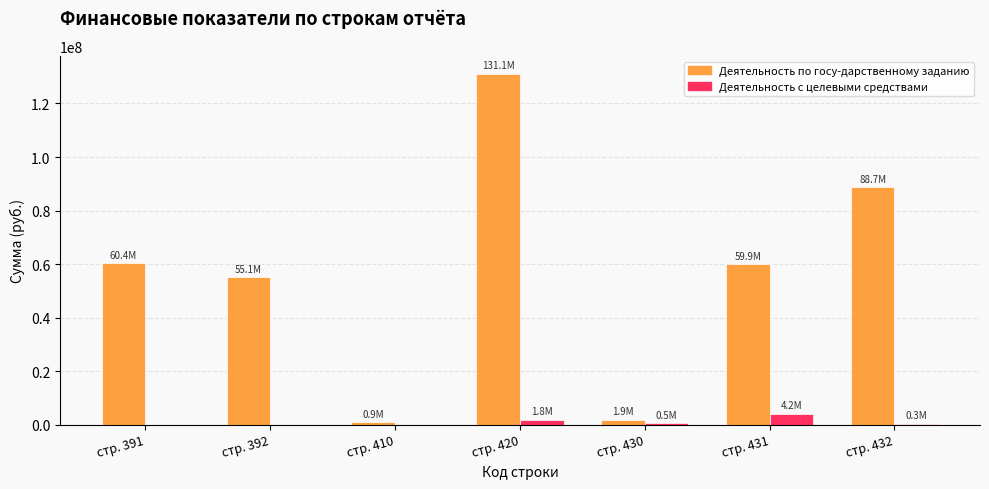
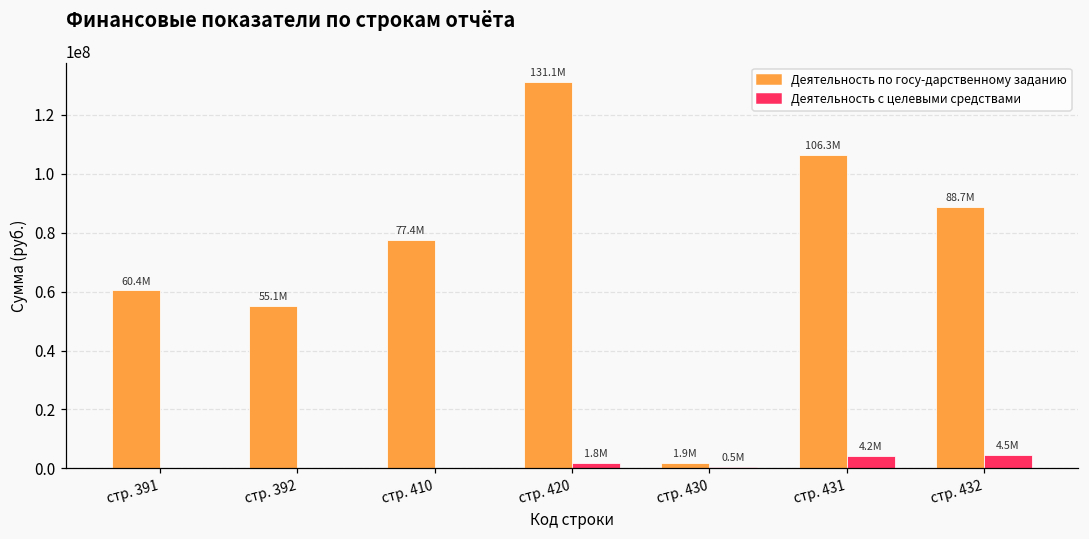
Деятельность по госу-дарственному заданию, стр. 410: 0.9M -> 77.4M
Деятельность по госу-дарственному заданию, стр. 431: 59.9M -> 106.3M
Деятельность с целевыми средствами, стр. 432: 0.3M -> 4.5M
